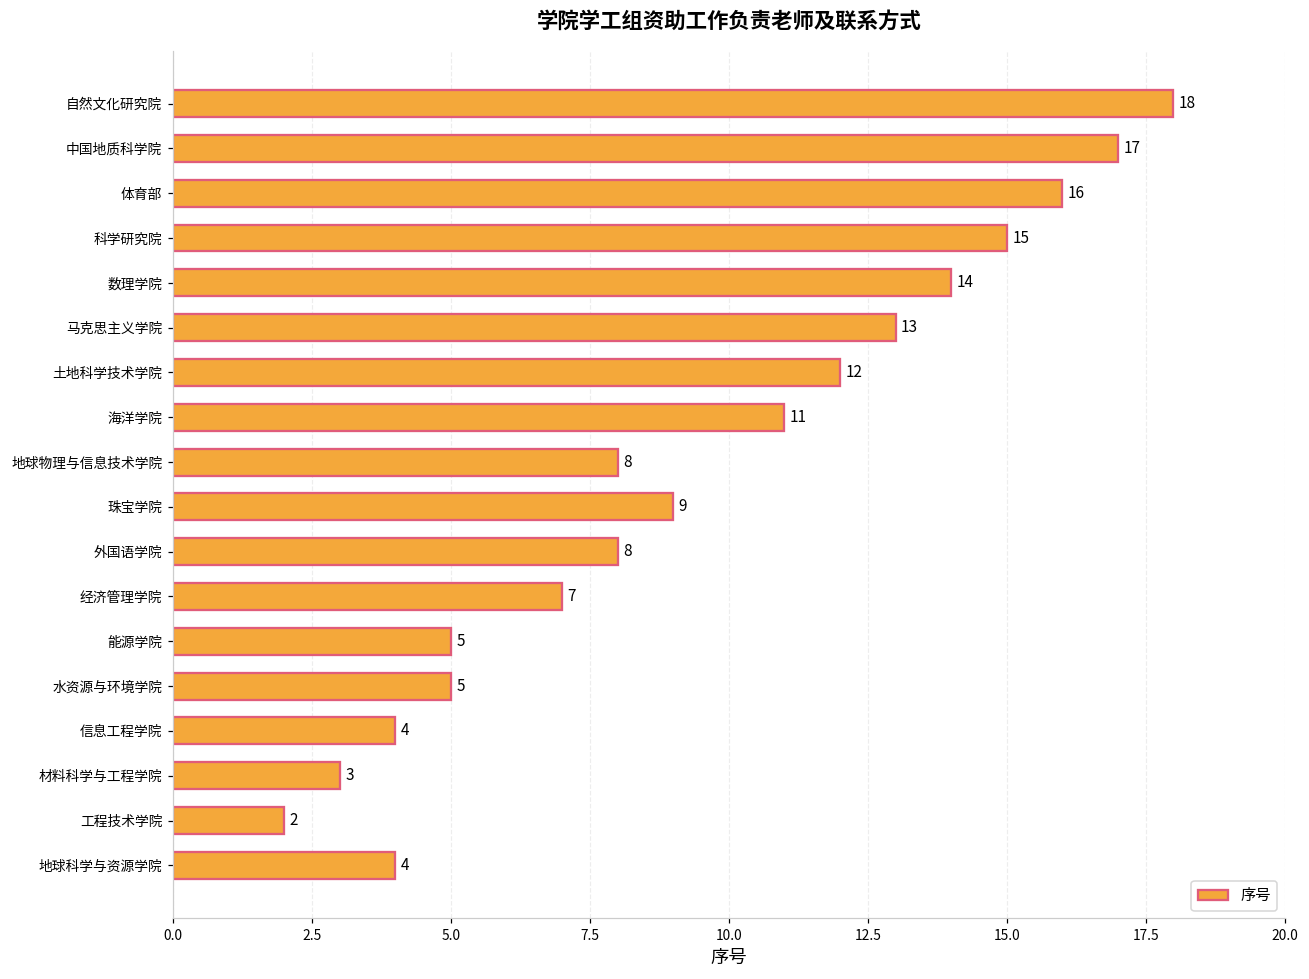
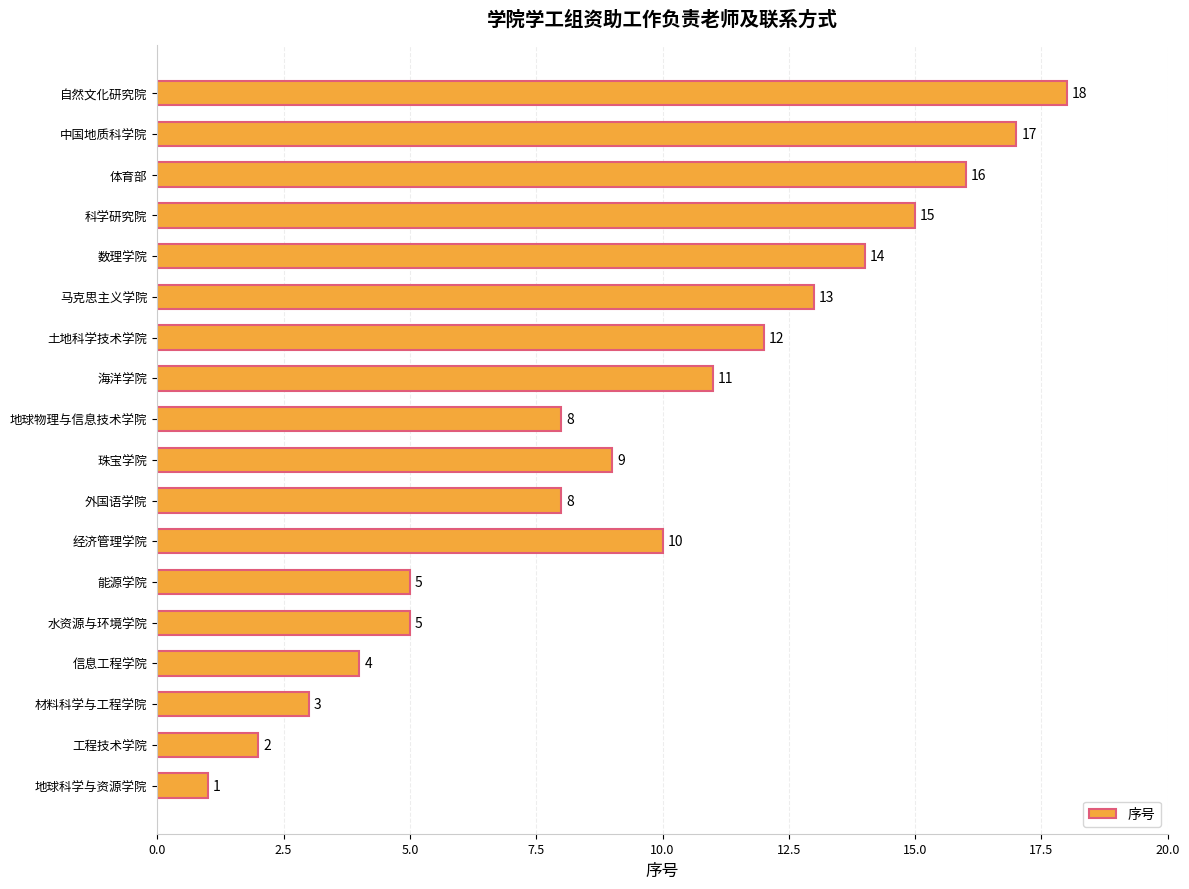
经济管理学院: 7 -> 10
地球科学与资源学院: 4 -> 1
